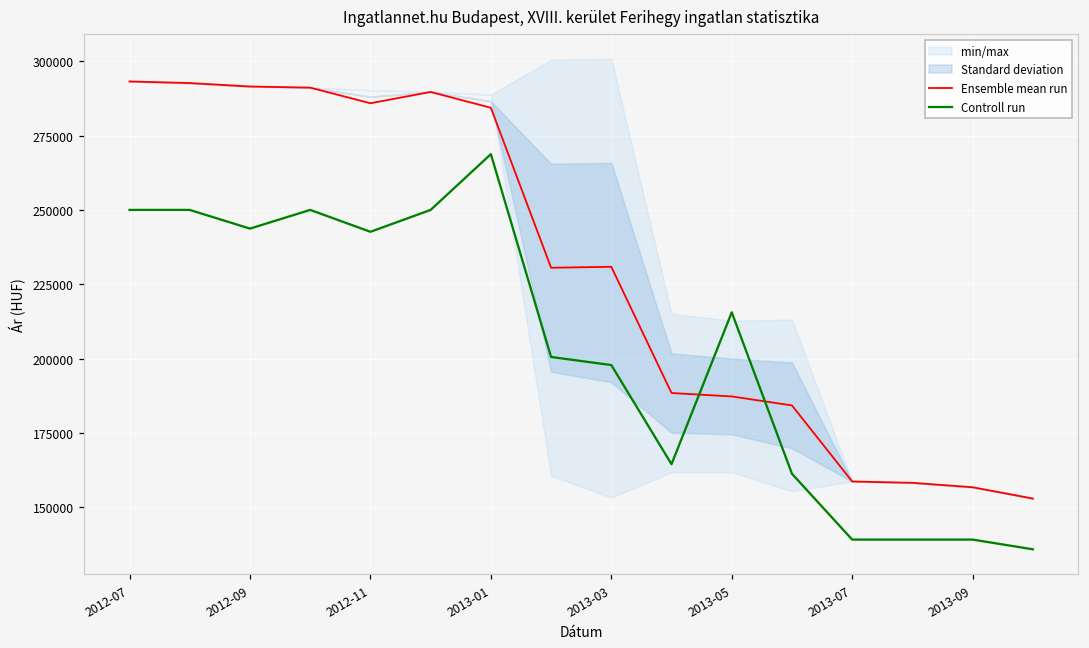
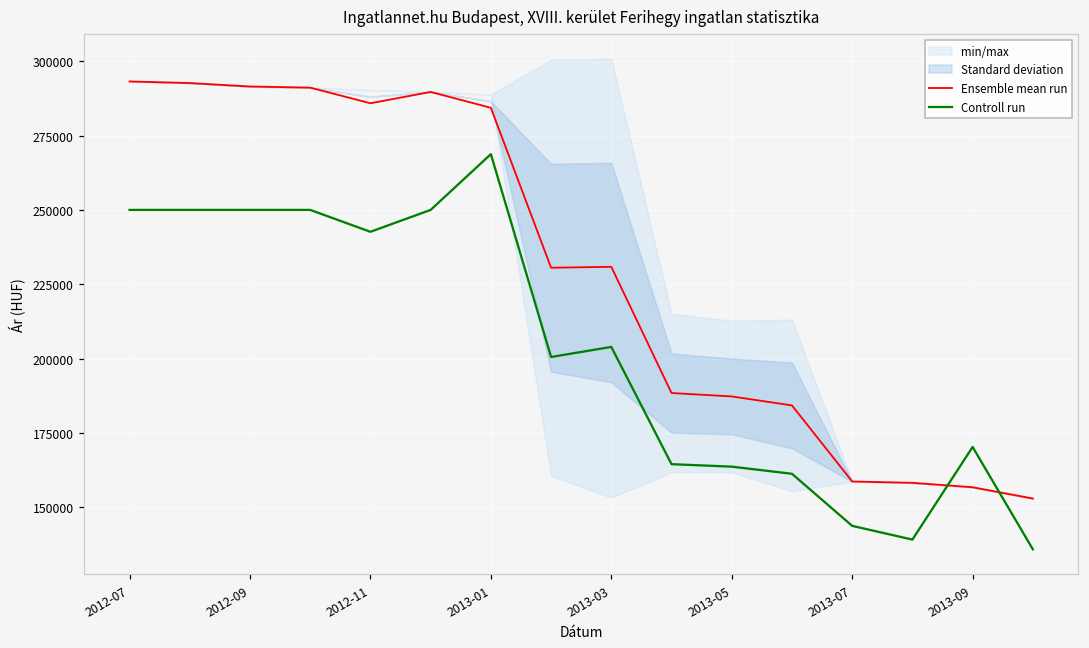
Controll run, 2012-09: 244000 -> 250000
Controll run, 2013-03: 198000 -> 204000
Controll run, 2013-05: 216000 -> 164000
Controll run, 2013-07: 139000 -> 144000
Controll run, 2013-09: 139000 -> 170000
